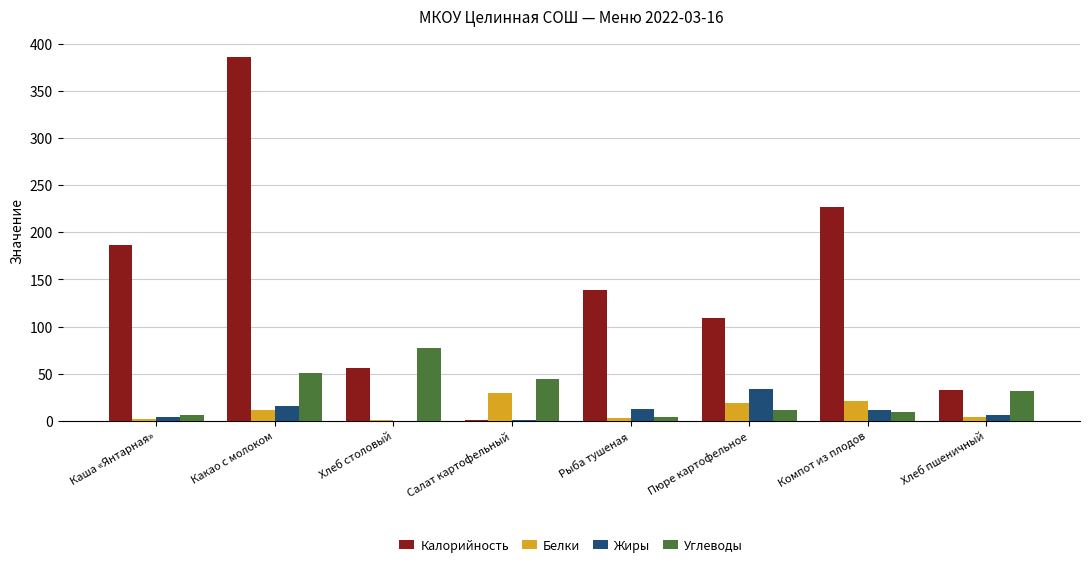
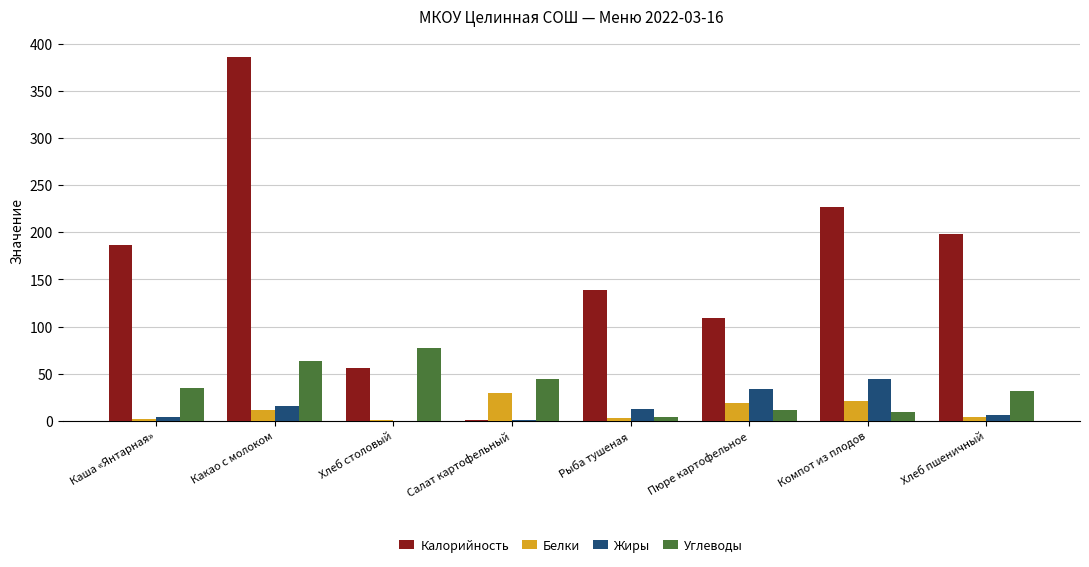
Углеводы, Каша «Янтарная»: 10 -> 30
Углеводы, Какао с молоком: 50 -> 60
Жиры, Компот из плодов: 10 -> 40
Калорийность, Хлеб пшеничный: 30 -> 200
